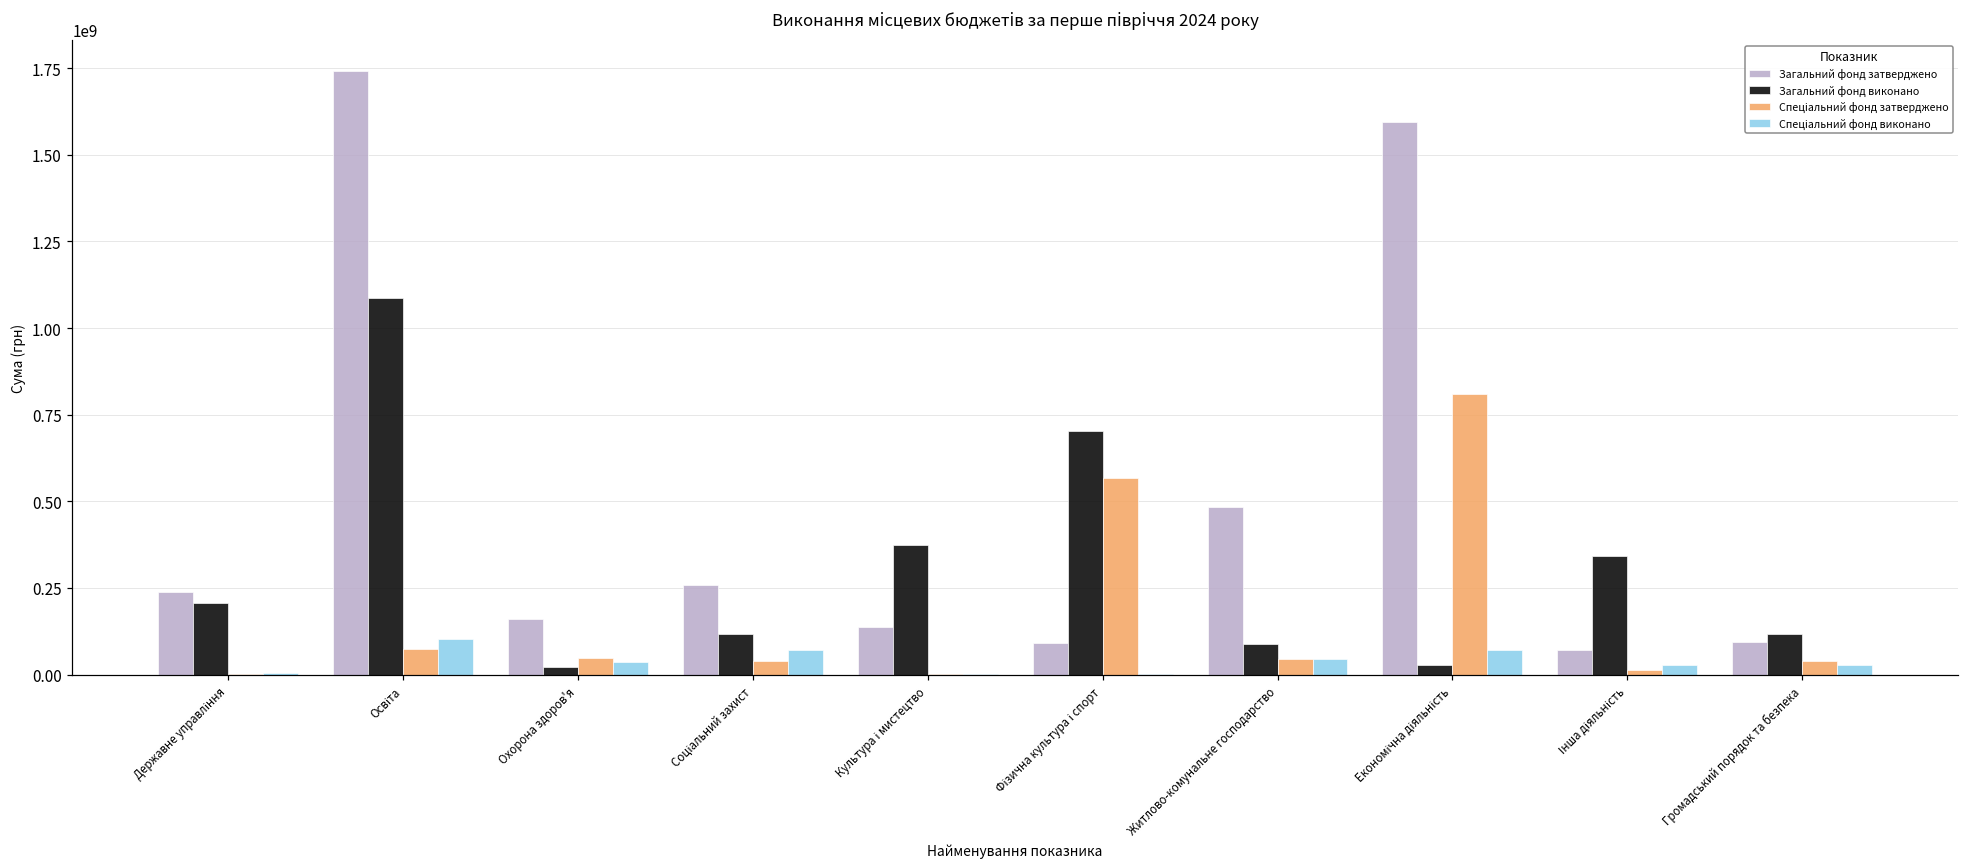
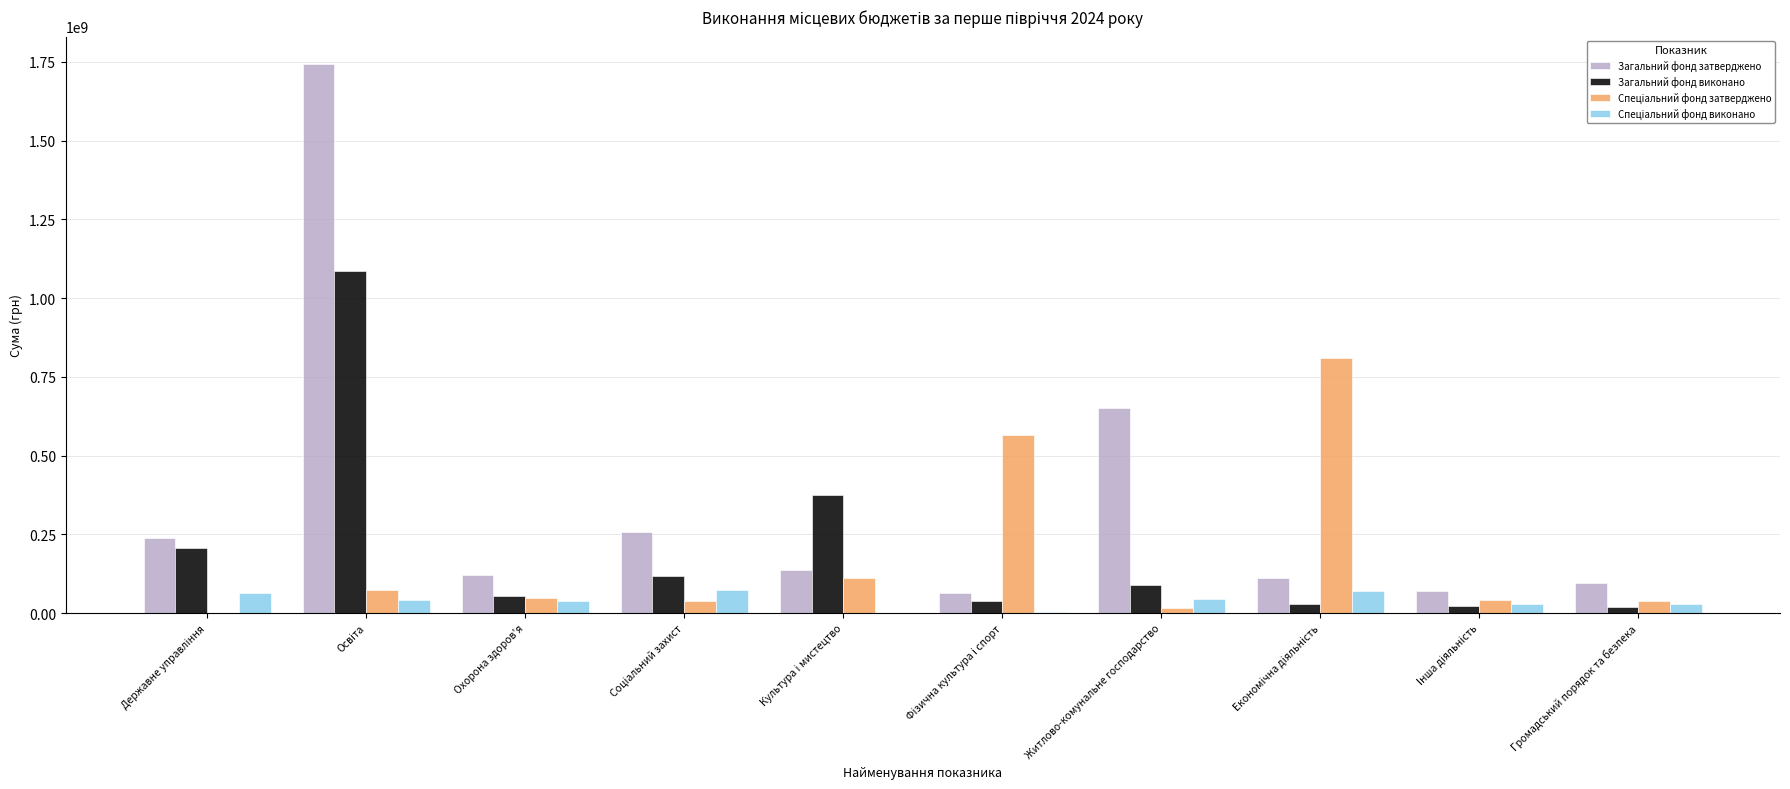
Спеціальний фонд виконано, Державне управління: 0 -> 60000000
Спеціальний фонд виконано, Освіта: 100000000 -> 40000000
Загальний фонд затверджено, Охорона здоров'я: 160000000 -> 120000000
Загальний фонд виконано, Охорона здоров'я: 20000000 -> 50000000
Спеціальний фонд затверджено, Культура і мистецтво: 0 -> 110000000
Загальний фонд затверджено, Фізична культура і спорт: 90000000 -> 60000000
Загальний фонд виконано, Фізична культура і спорт: 700000000 -> 40000000
Загальний фонд затверджено, Житлово-комунальне господарство: 480000000 -> 650000000
Спеціальний фонд затверджено, Житлово-комунальне господарство: 40000000 -> 20000000
Загальний фонд затверджено, Економічна діяльність: 1590000000 -> 110000000
Загальний фонд виконано, Інша діяльність: 340000000 -> 20000000
Спеціальний фонд затверджено, Інша діяльність: 10000000 -> 40000000
Загальний фонд виконано, Громадський порядок та безпека: 120000000 -> 20000000
